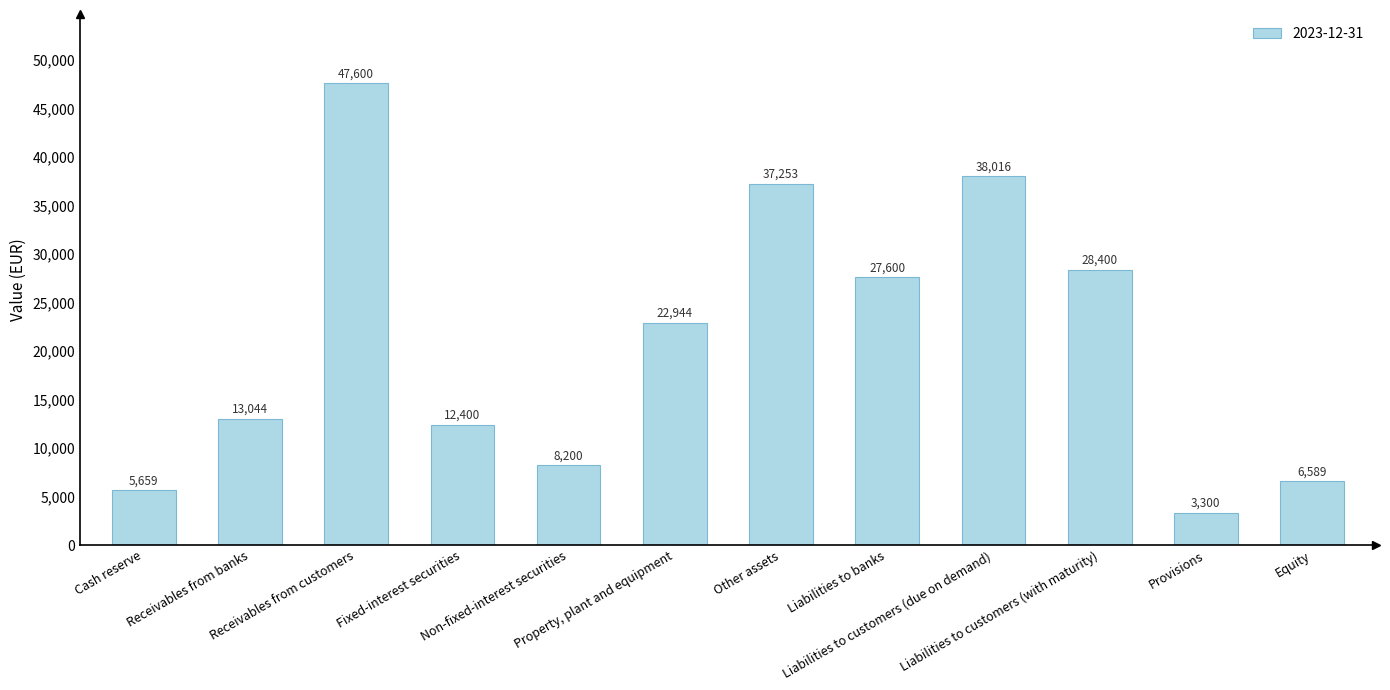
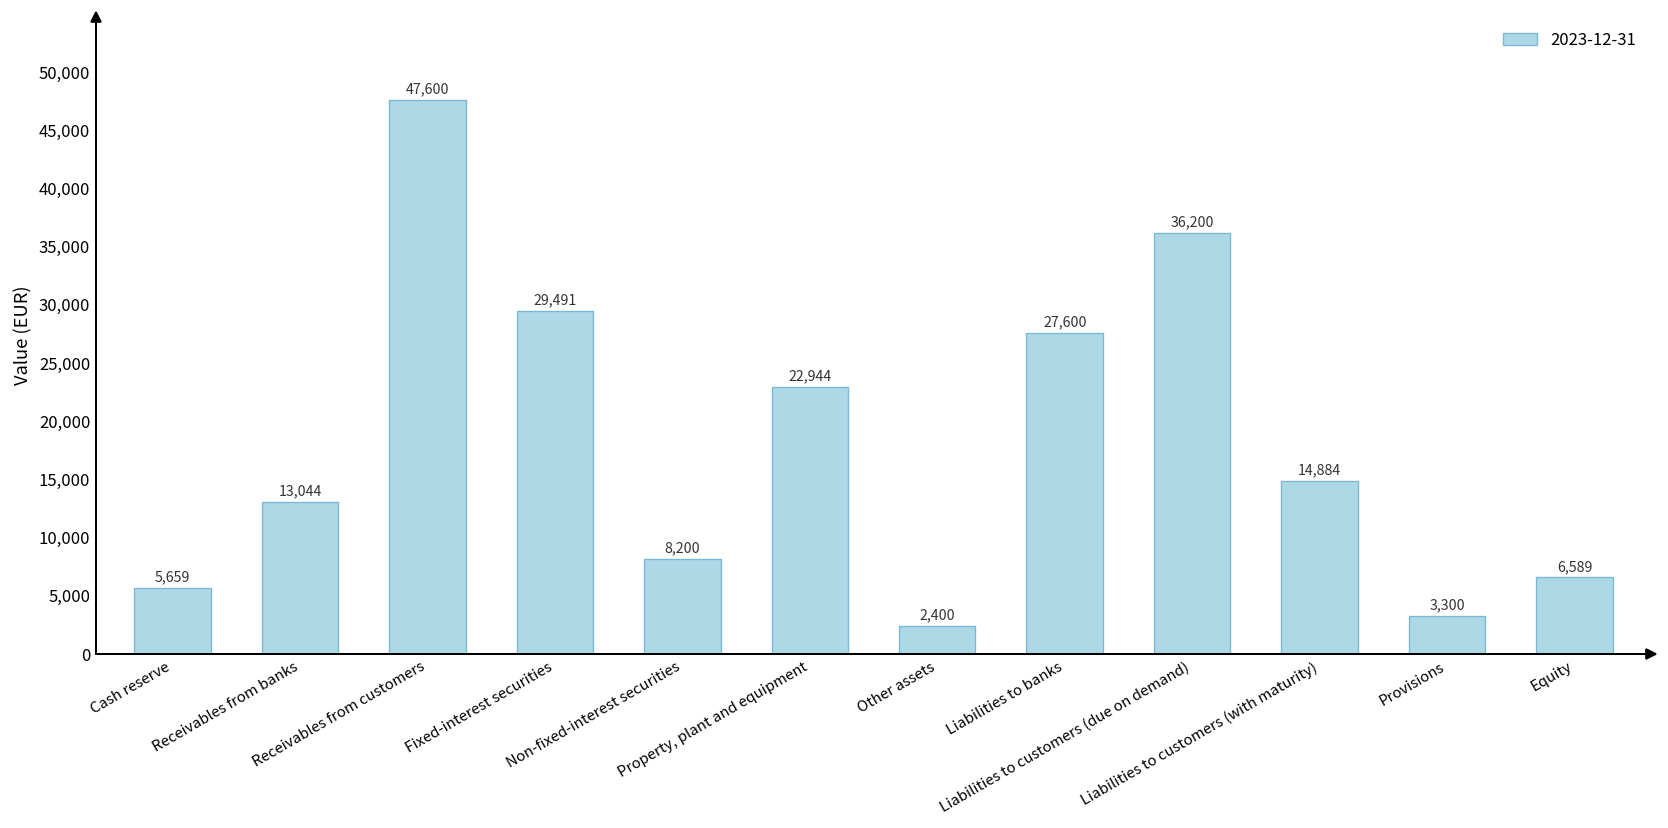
Fixed-interest securities: 12,400 -> 29,491
Other assets: 37,253 -> 2,400
Liabilities to customers (due on demand): 38,016 -> 36,200
Liabilities to customers (with maturity): 28,400 -> 14,884
